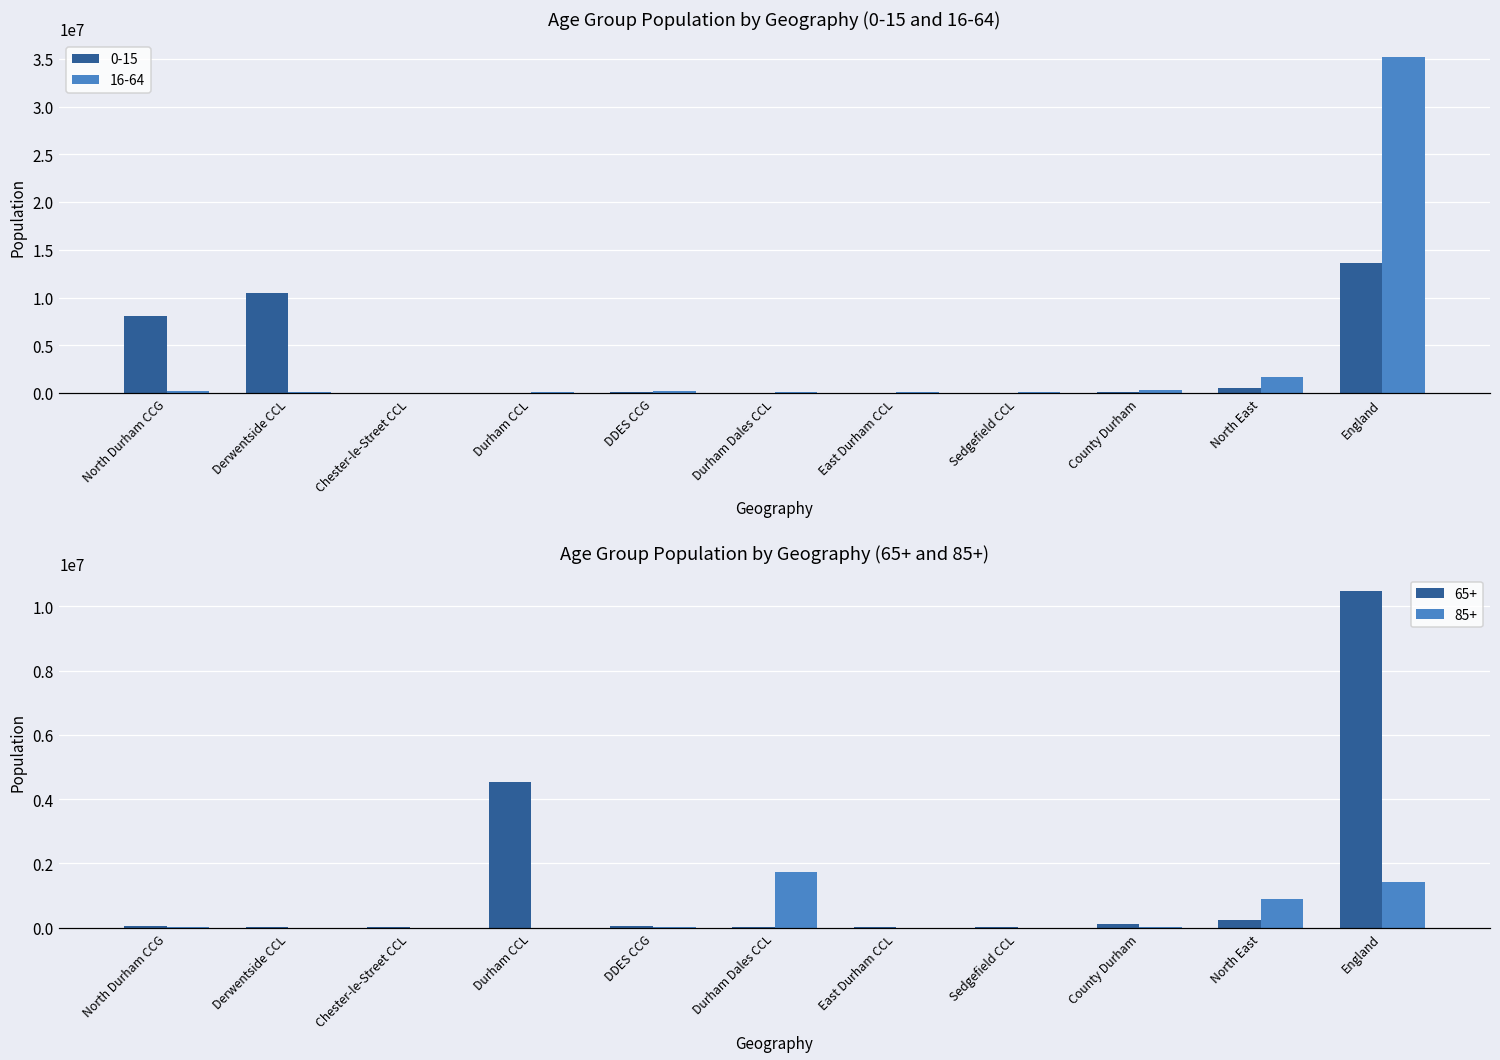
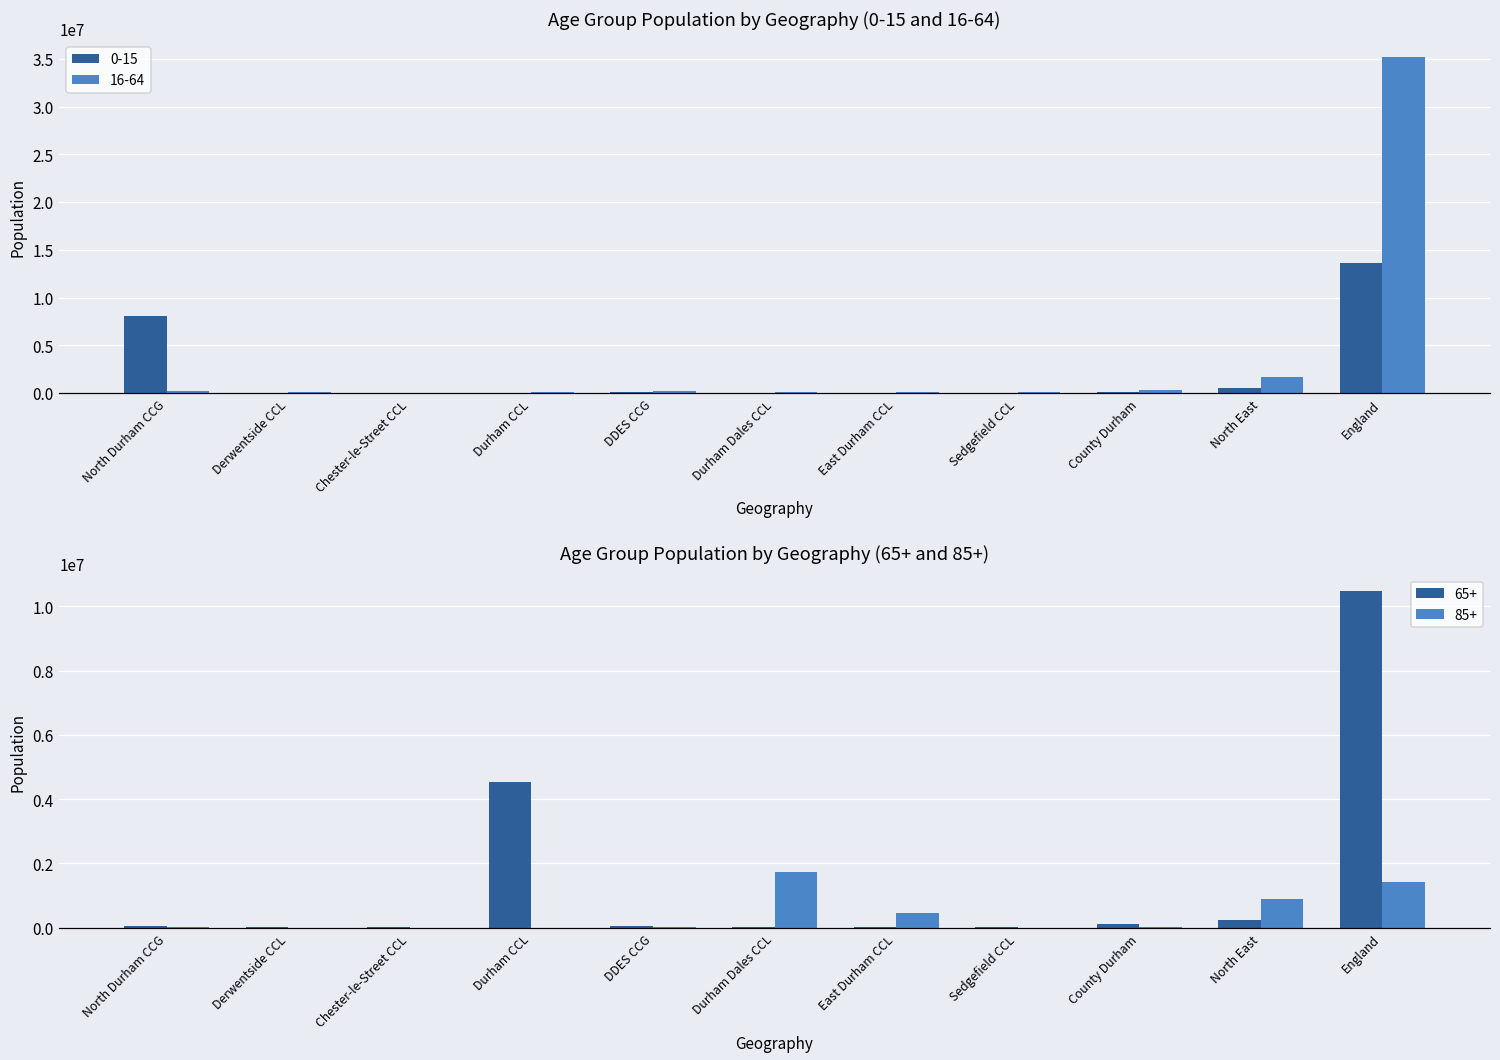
Age Group Population by Geography (0-15 and 16-64), 0-15, Derwentside CCL: 10000000 -> 0
Age Group Population by Geography (65+ and 85+), 85+, East Durham CCL: 0 -> 500000
